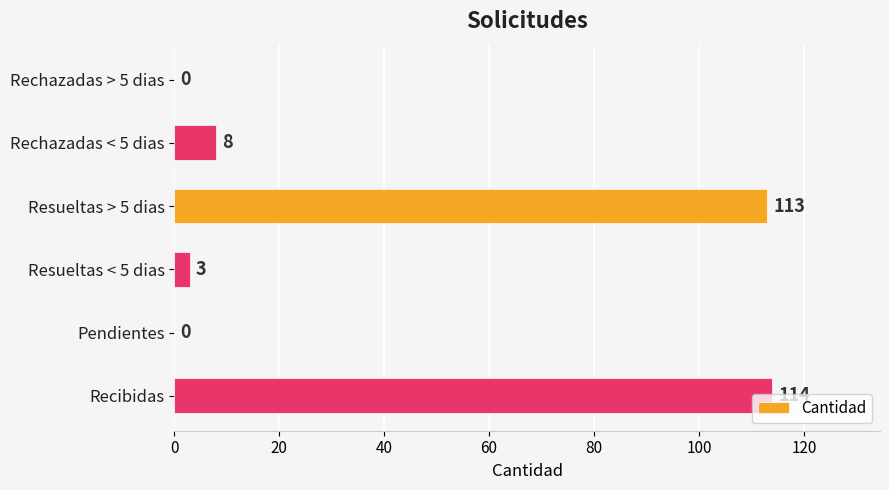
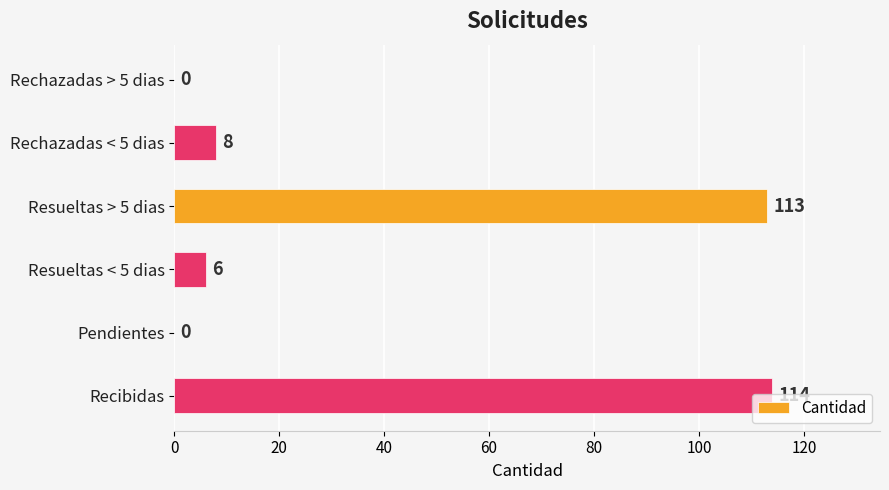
Resueltas < 5 dias: 3 -> 6
